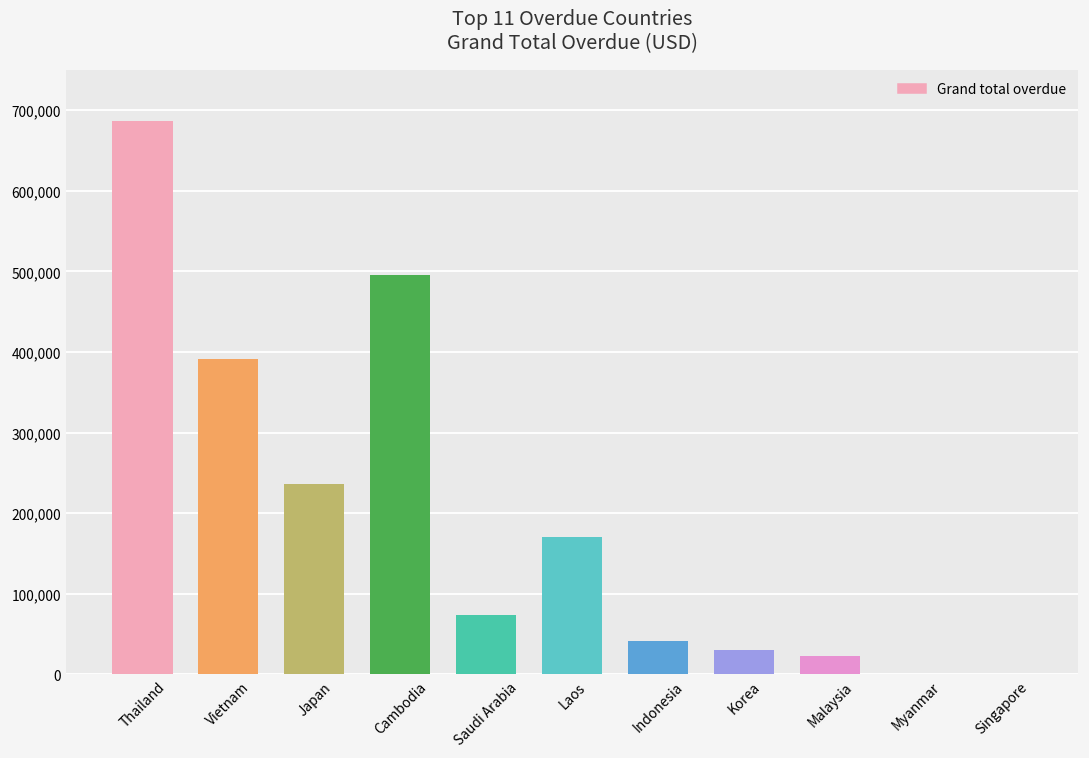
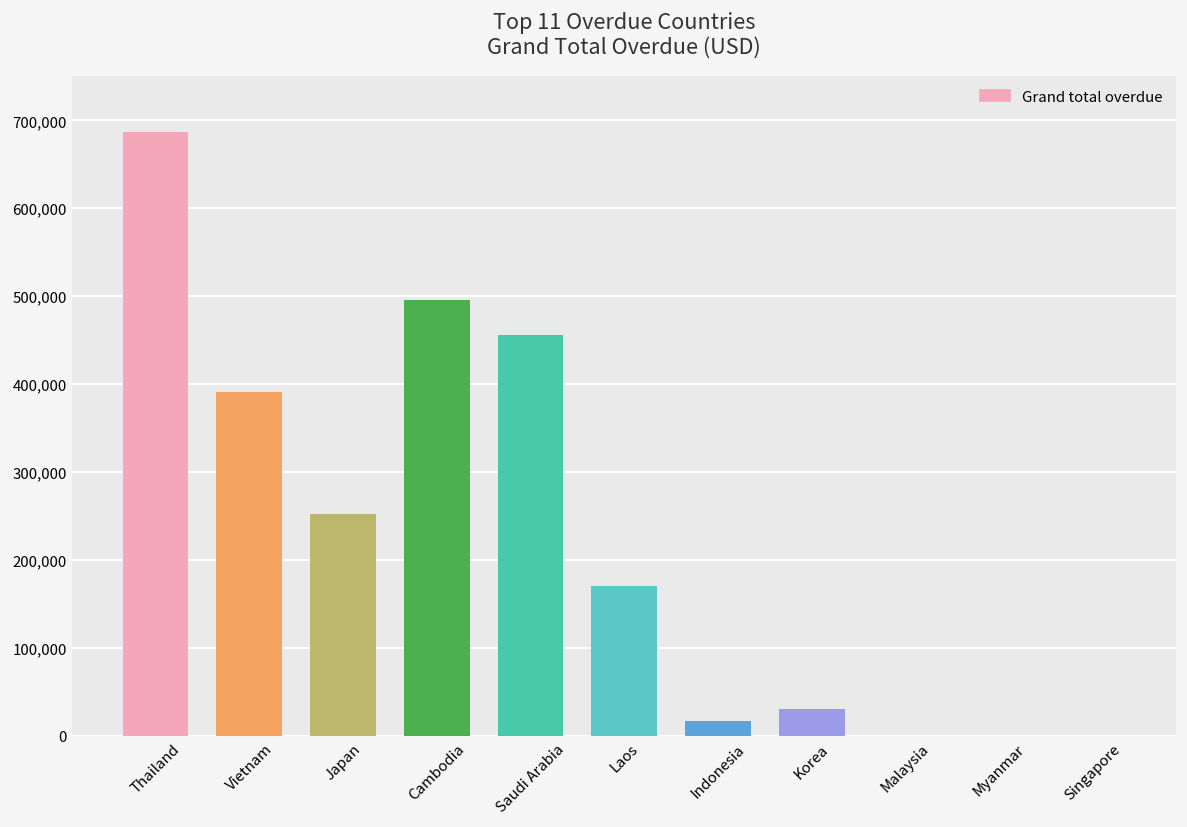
Japan: 240,000 -> 250,000
Saudi Arabia: 70,000 -> 460,000
Indonesia: 40,000 -> 20,000
Malaysia: 20,000 -> 0
